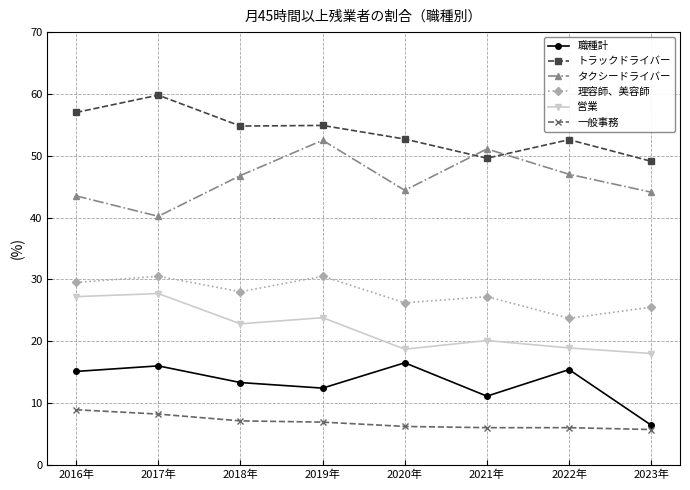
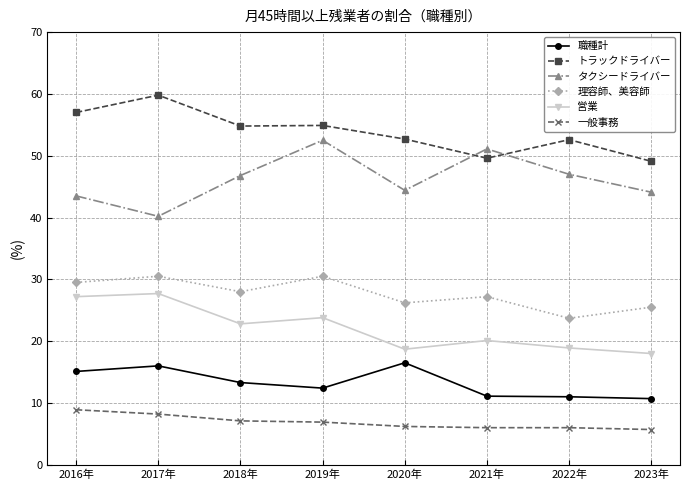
職種計, 2022年: 15 -> 11
職種計, 2023年: 6 -> 11
